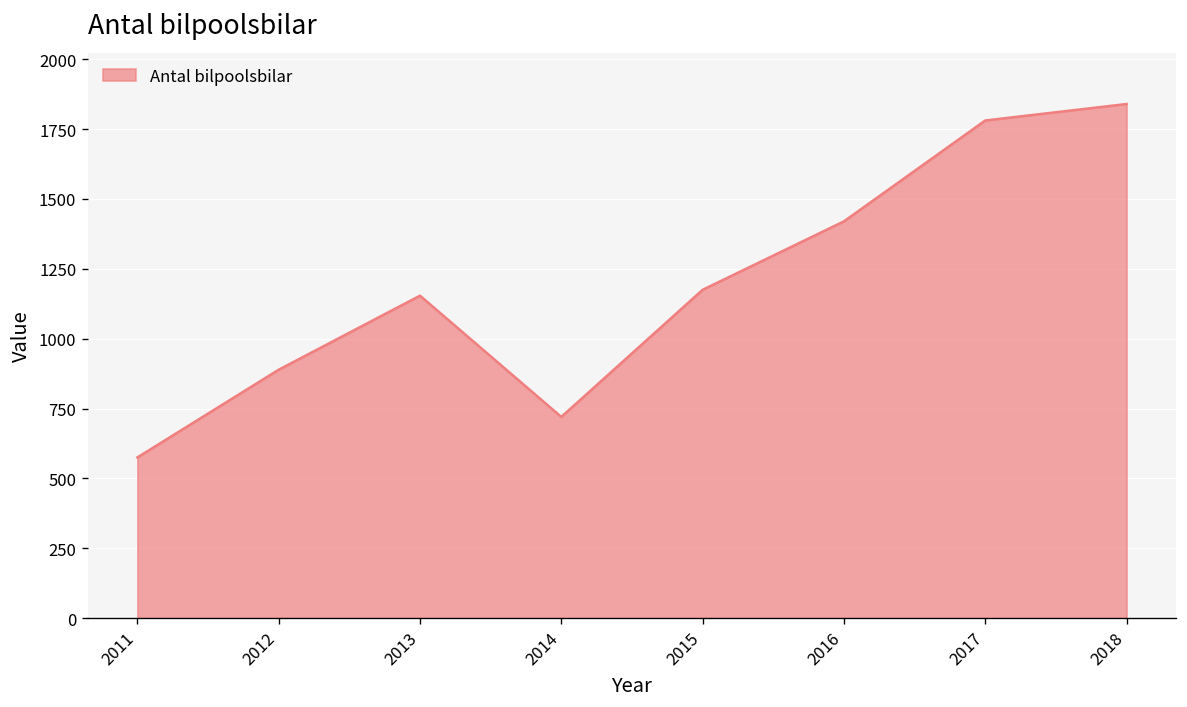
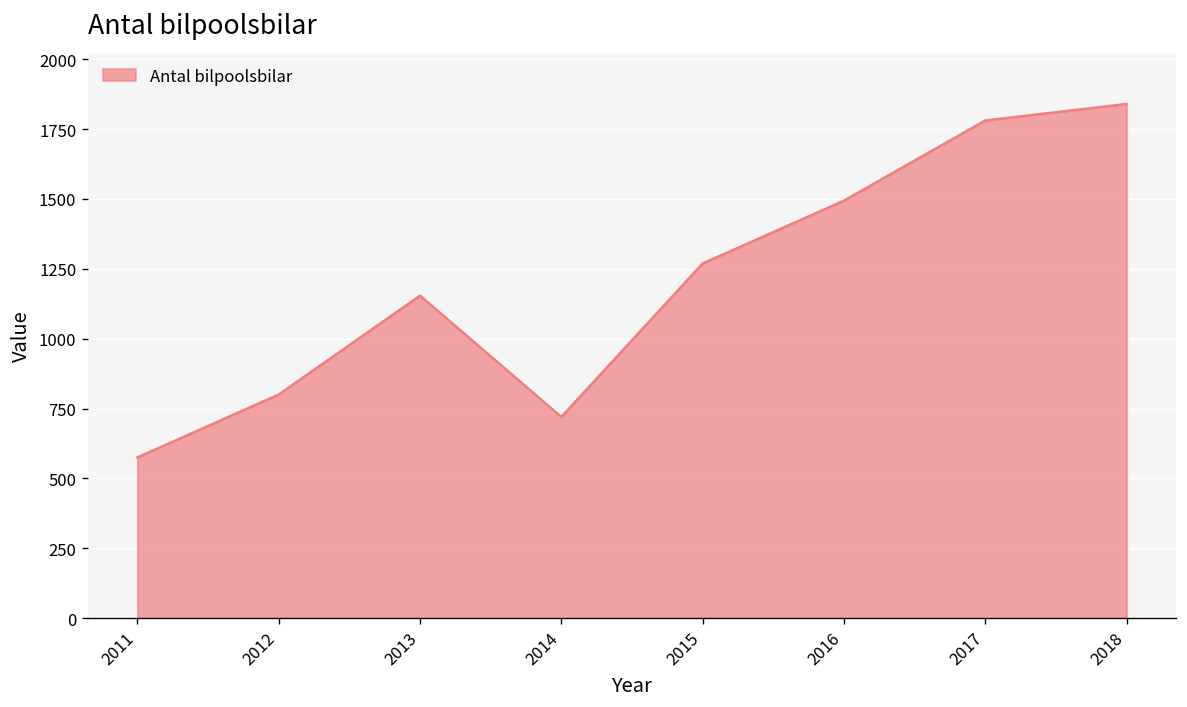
2012: 890 -> 800
2015: 1180 -> 1270
2016: 1420 -> 1490
